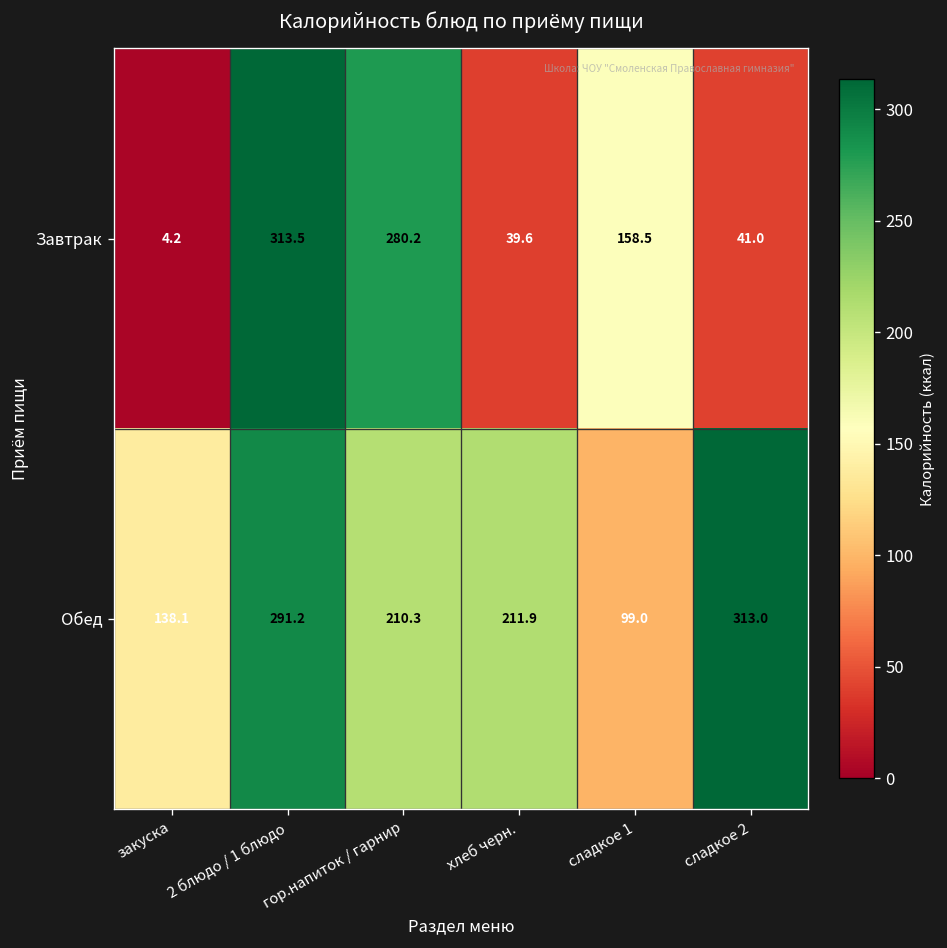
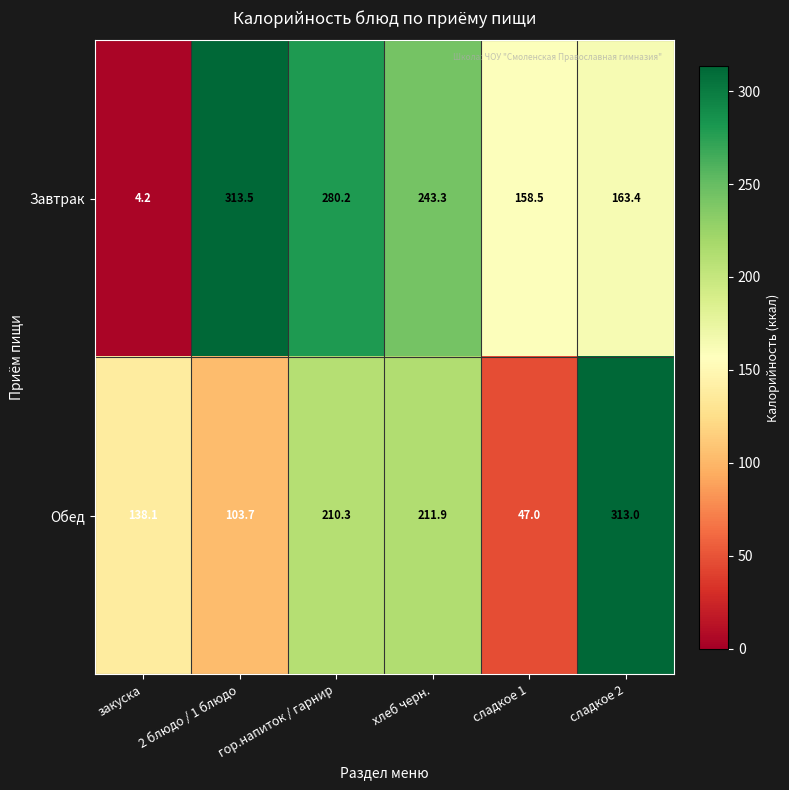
Завтрак, хлеб черн.: 39.6 -> 243.3
Завтрак, сладкое 2: 41.0 -> 163.4
Обед, 2 блюдо / 1 блюдо: 291.2 -> 103.7
Обед, сладкое 1: 99.0 -> 47.0
